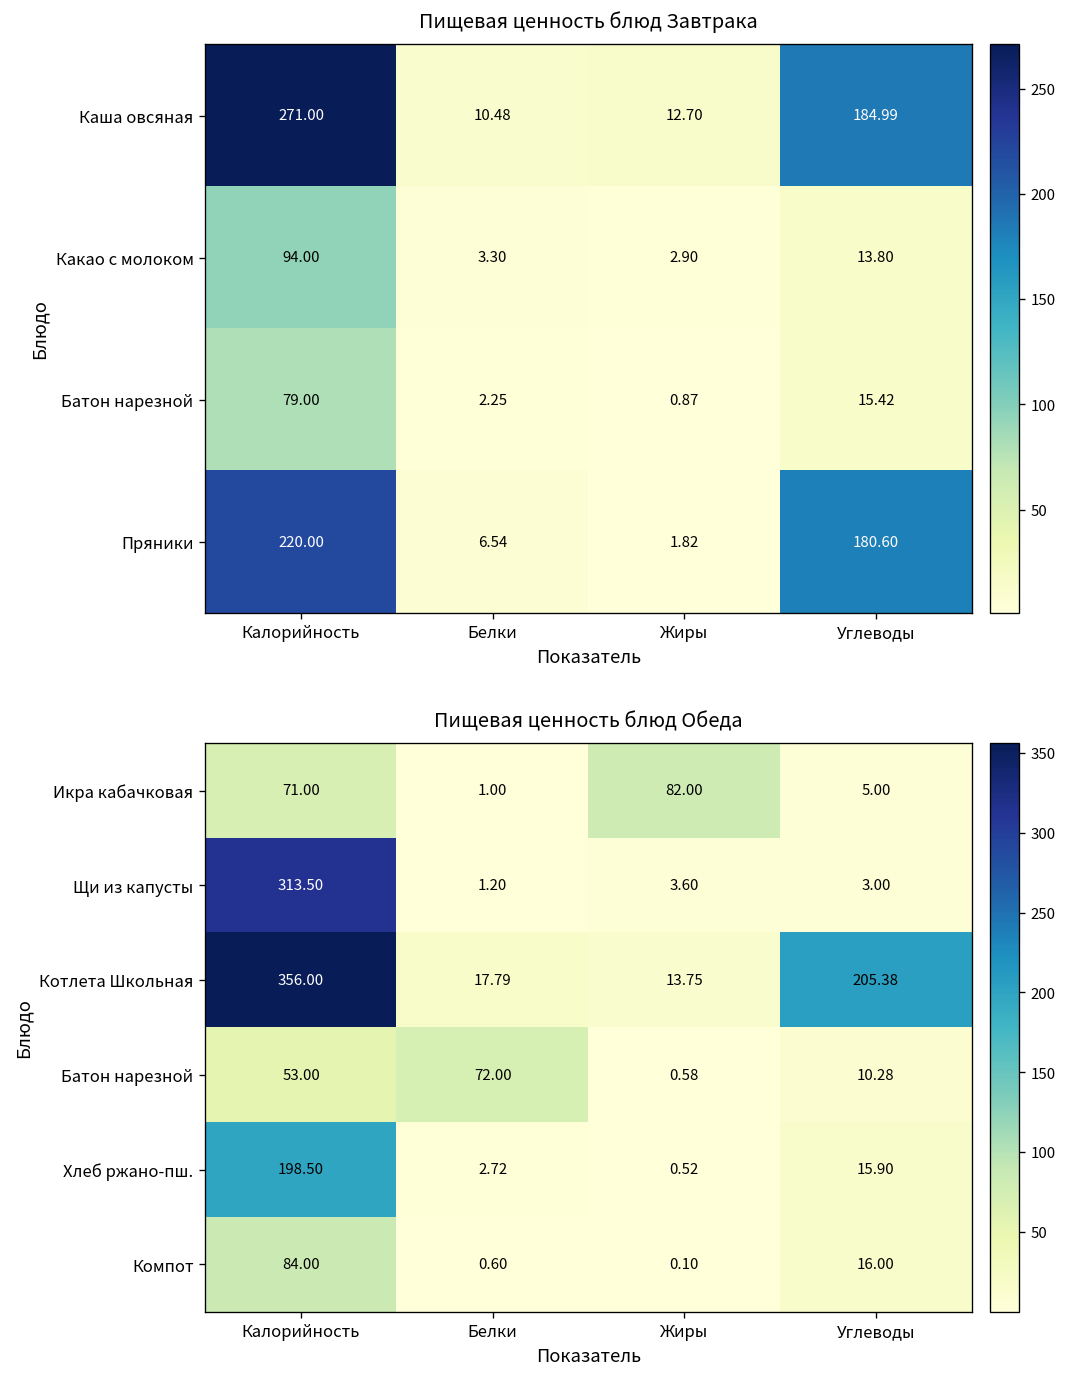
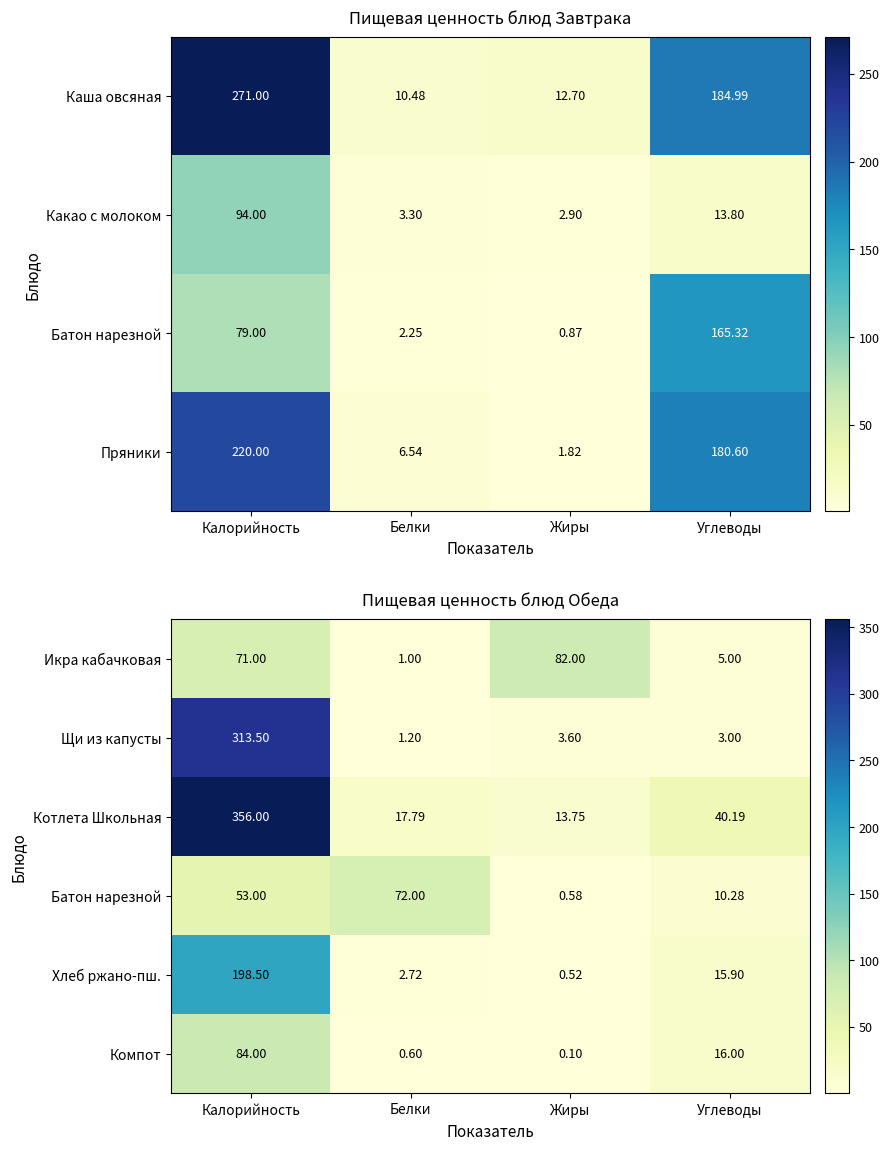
Пищевая ценность блюд Завтрака, Батон нарезной, Углеводы: 15.42 -> 165.32
Пищевая ценность блюд Обеда, Котлета Школьная, Углеводы: 205.38 -> 40.19
